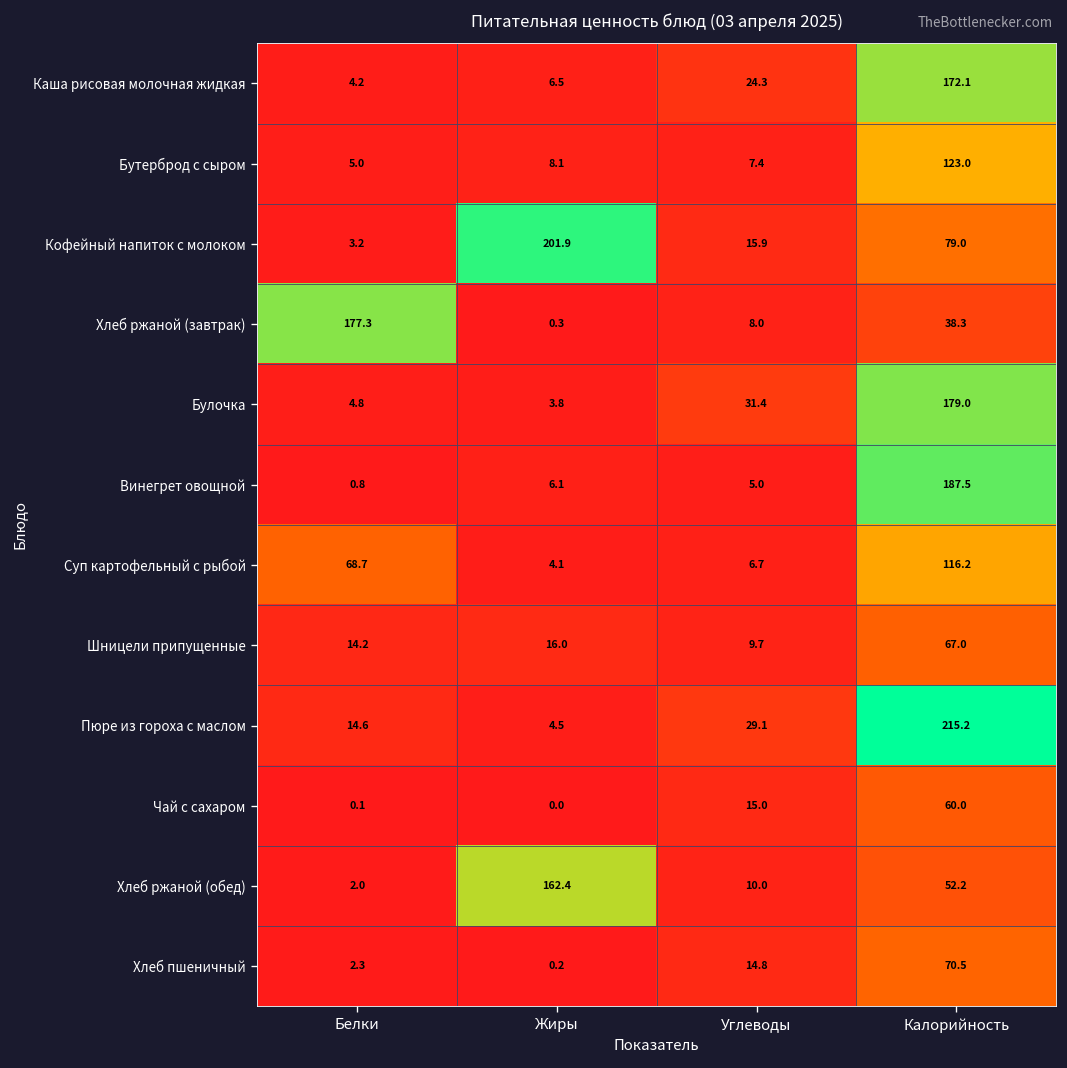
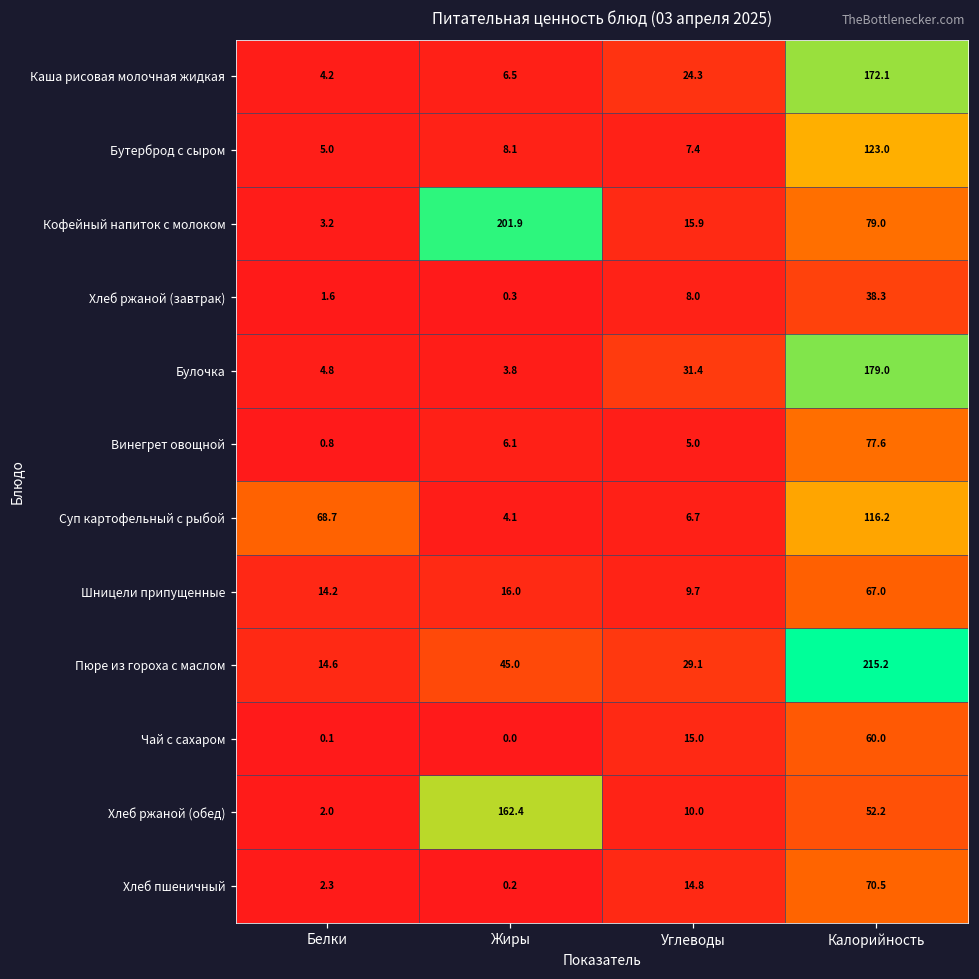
Хлеб ржаной (завтрак), Белки: 177.3 -> 1.6
Винегрет овощной, Калорийность: 187.5 -> 77.6
Пюре из гороха с маслом, Жиры: 4.5 -> 45.0
